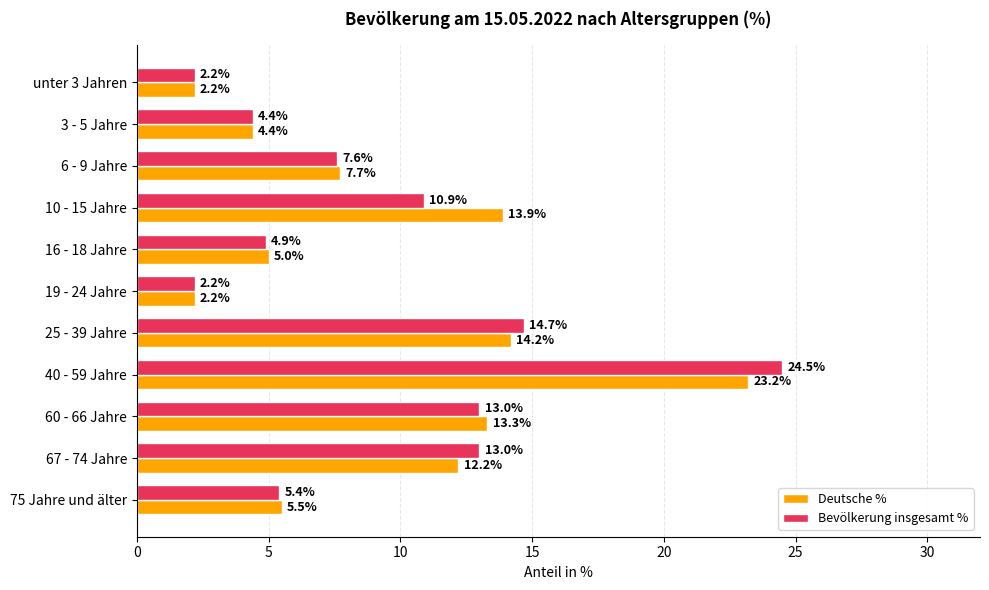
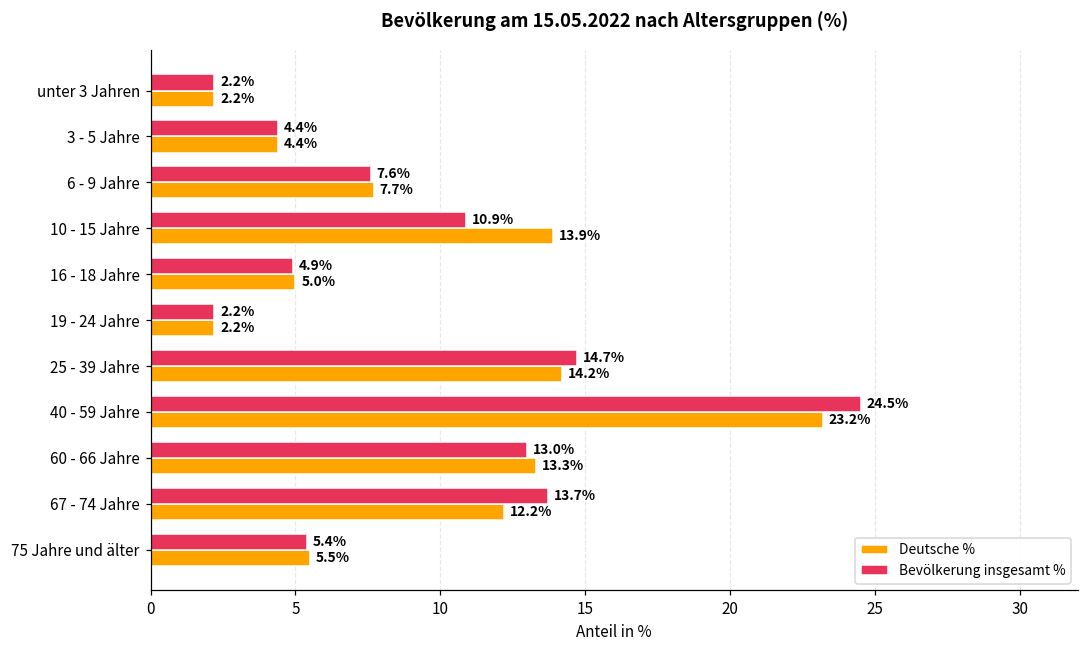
Bevölkerung insgesamt %, 67 - 74 Jahre: 13.0% -> 13.7%
